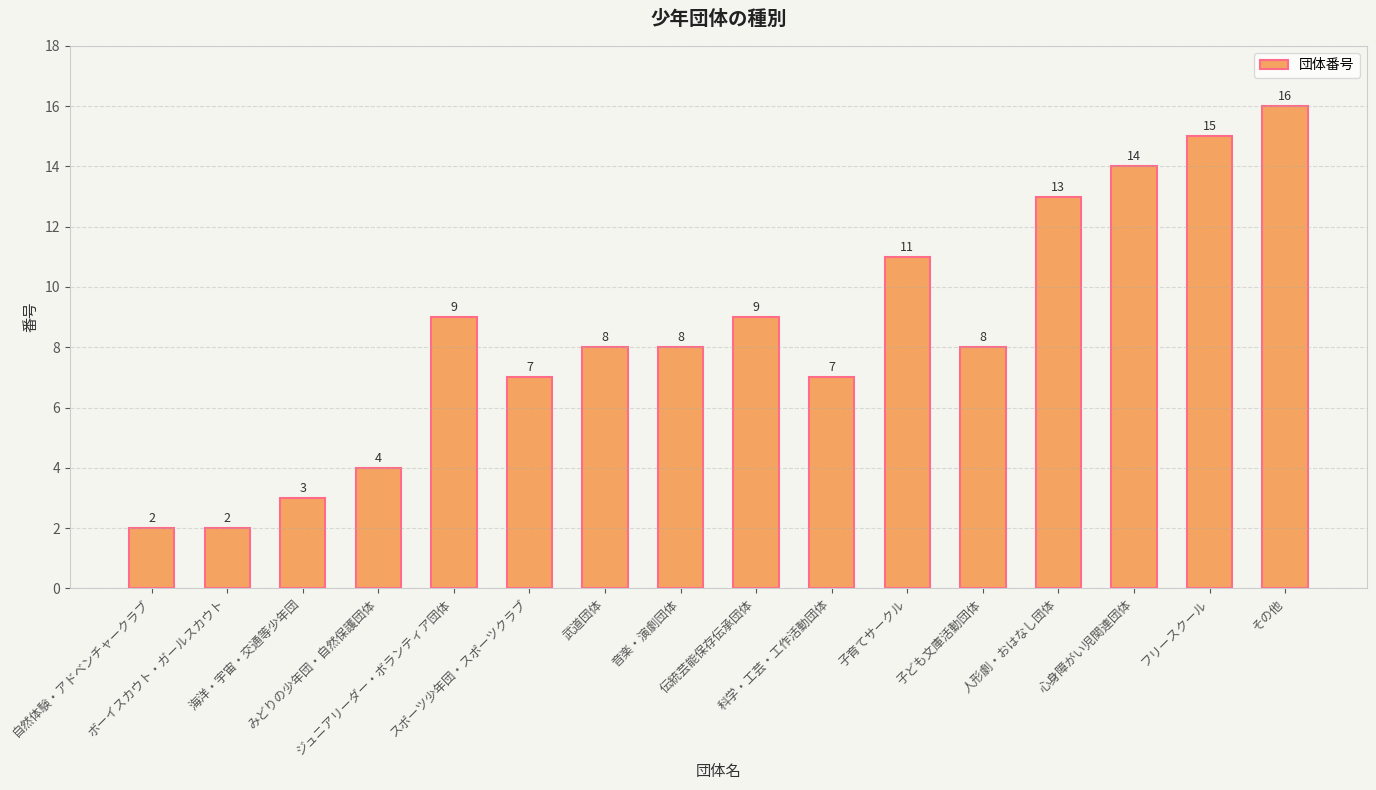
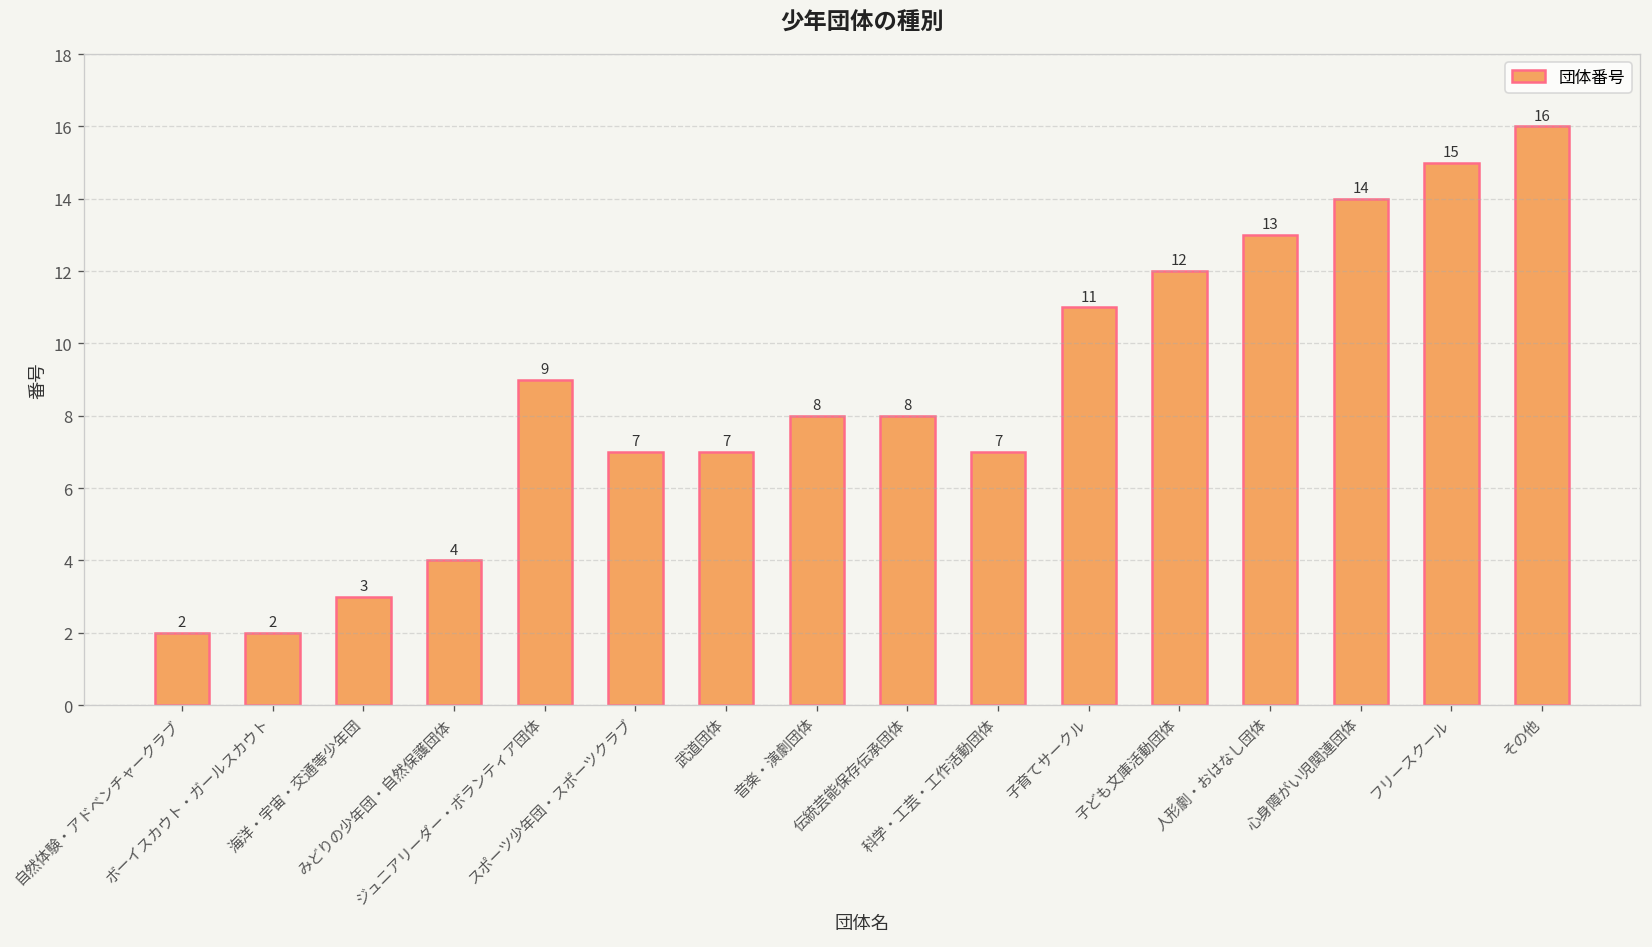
武道団体: 8 -> 7
伝統芸能保存伝承団体: 9 -> 8
子ども文庫活動団体: 8 -> 12
